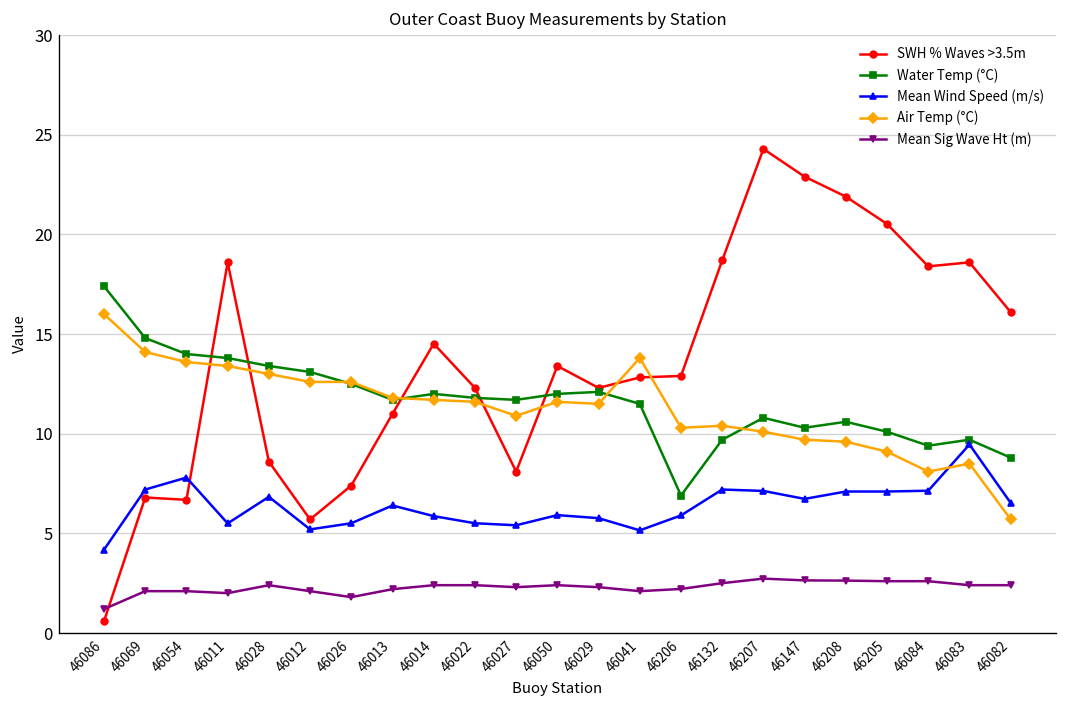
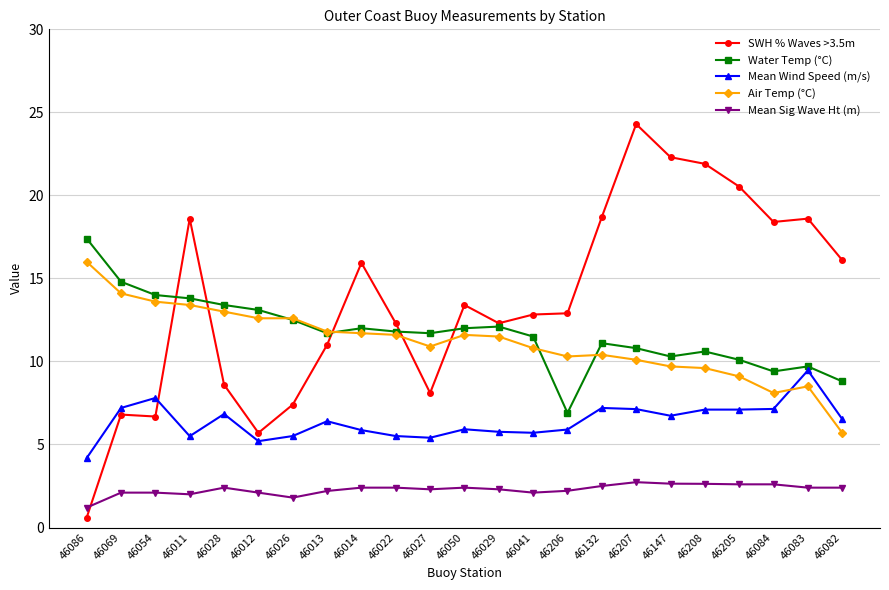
SWH % Waves >3.5m, 46014: 14.5 -> 15.9
Mean Wind Speed (m/s), 46041: 5.2 -> 5.7
Air Temp (°C), 46041: 13.8 -> 10.8
Water Temp (°C), 46132: 9.7 -> 11.1
SWH % Waves >3.5m, 46147: 22.9 -> 22.3
